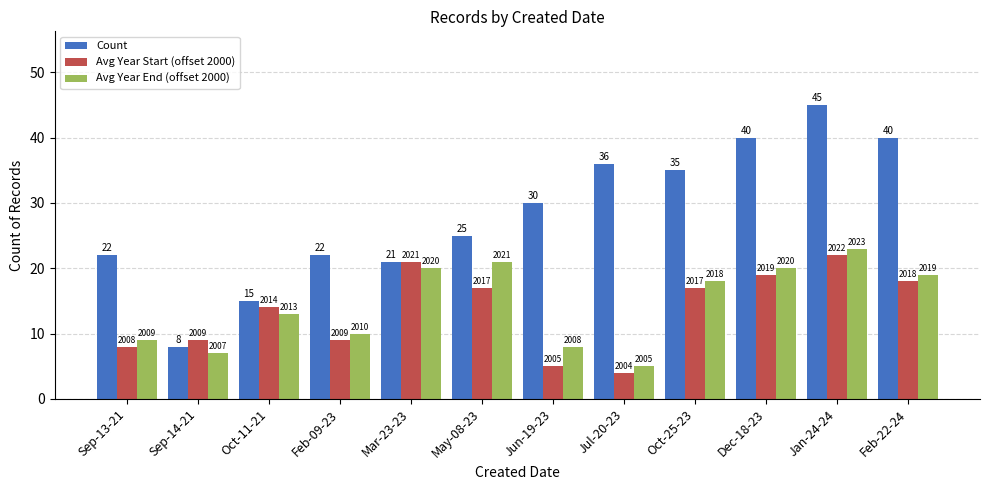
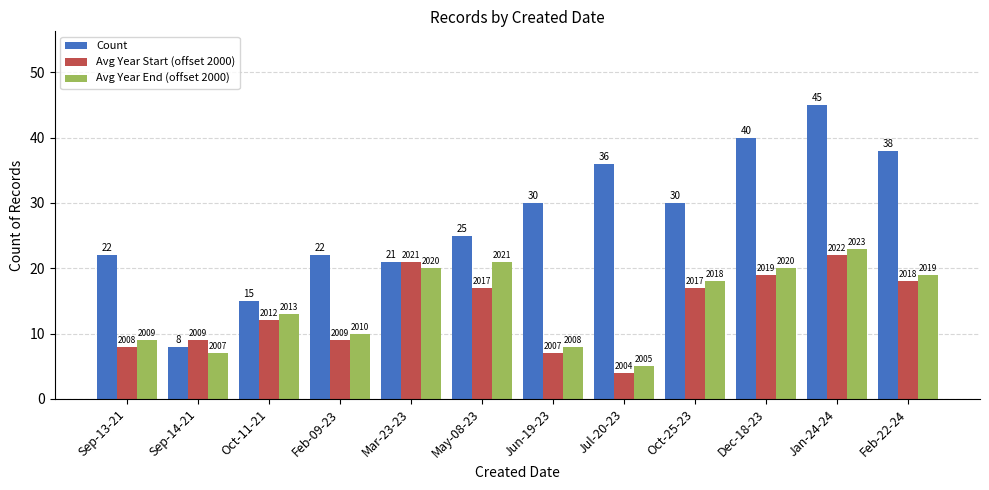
Avg Year Start (offset 2000), Oct-11-21: 2014 -> 2012
Avg Year Start (offset 2000), Jun-19-23: 2005 -> 2007
Count, Oct-25-23: 35 -> 30
Count, Feb-22-24: 40 -> 38
